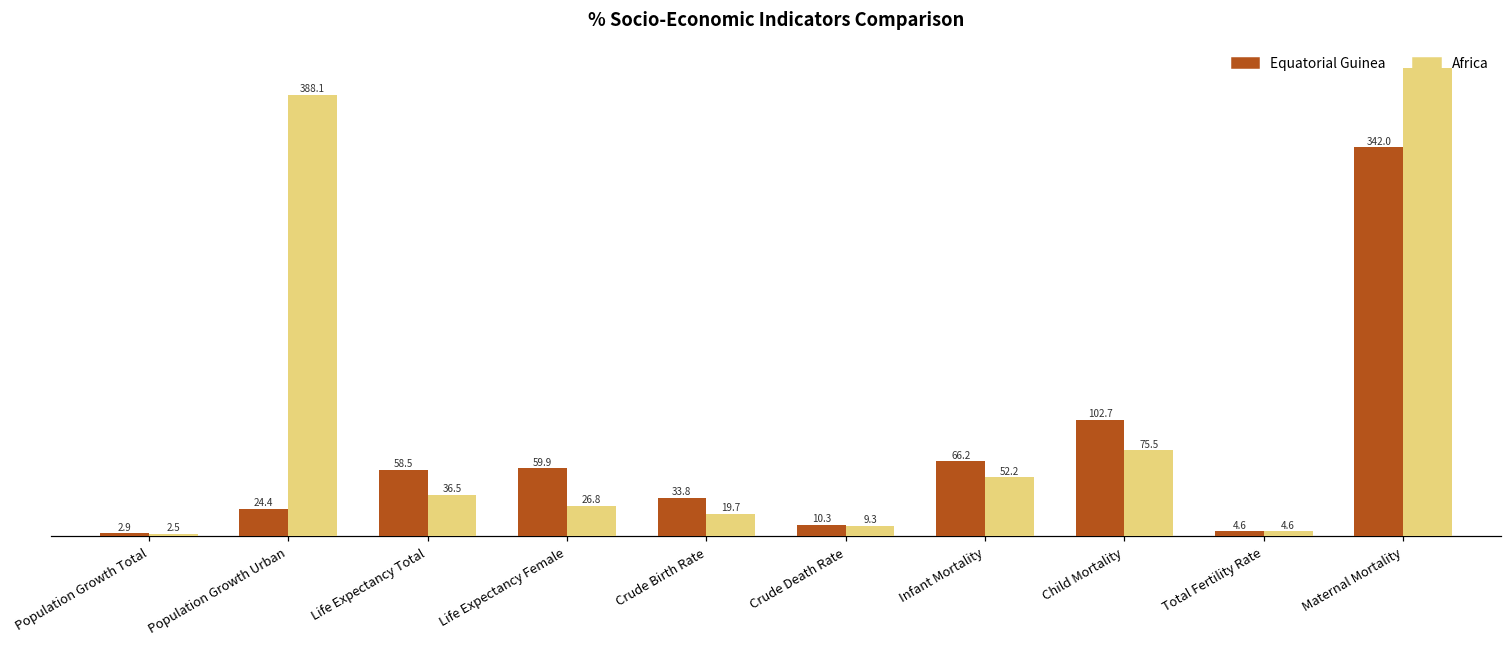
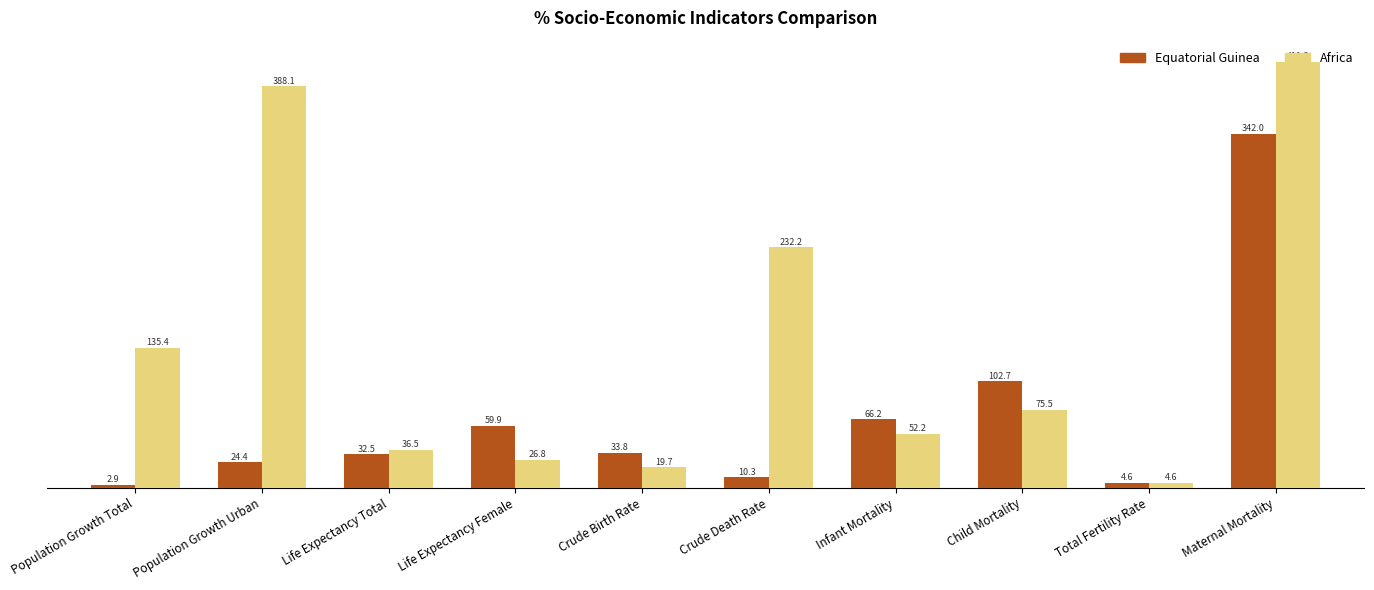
Africa, Population Growth Total: 2.5 -> 135.4
Equatorial Guinea, Life Expectancy Total: 58.5 -> 32.5
Africa, Crude Death Rate: 9.3 -> 232.2
